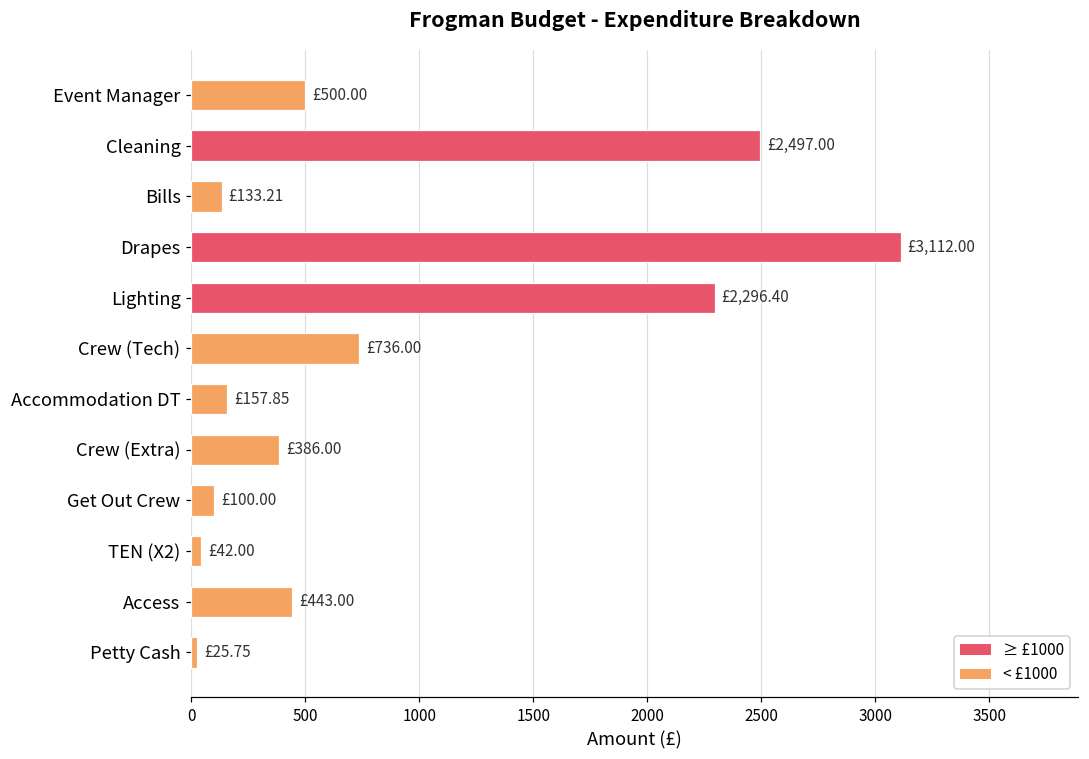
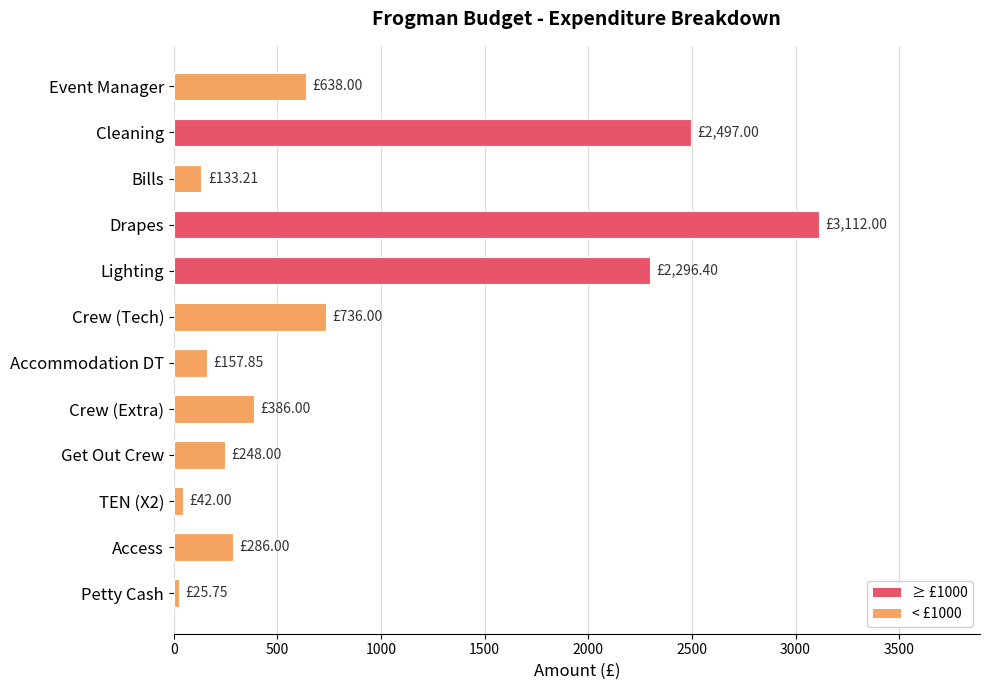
Event Manager: £500.00 -> £638.00
Get Out Crew: £100.00 -> £248.00
Access: £443.00 -> £286.00
